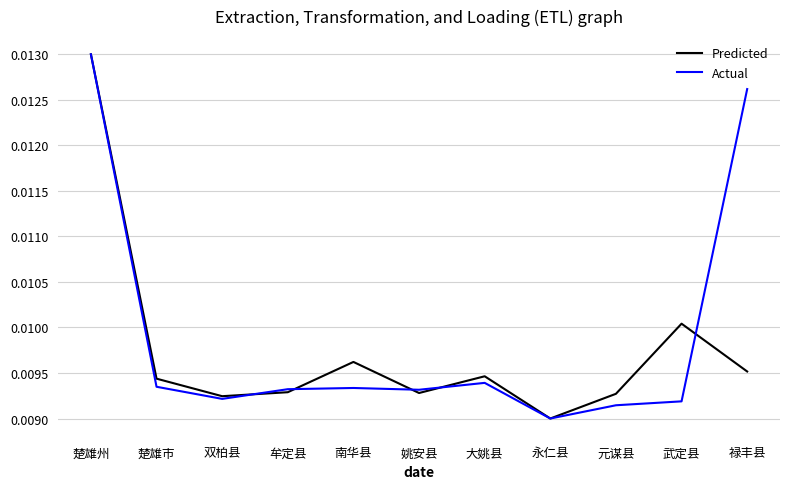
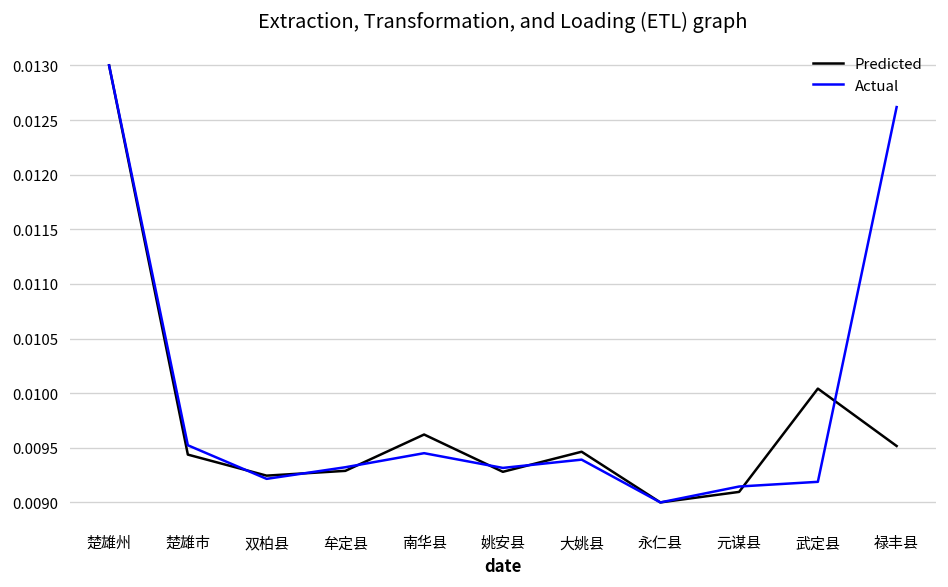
Actual, 楚雄市: 0.0093 -> 0.0095
Actual, 南华县: 0.0093 -> 0.0095
Predicted, 元谋县: 0.0093 -> 0.0091
